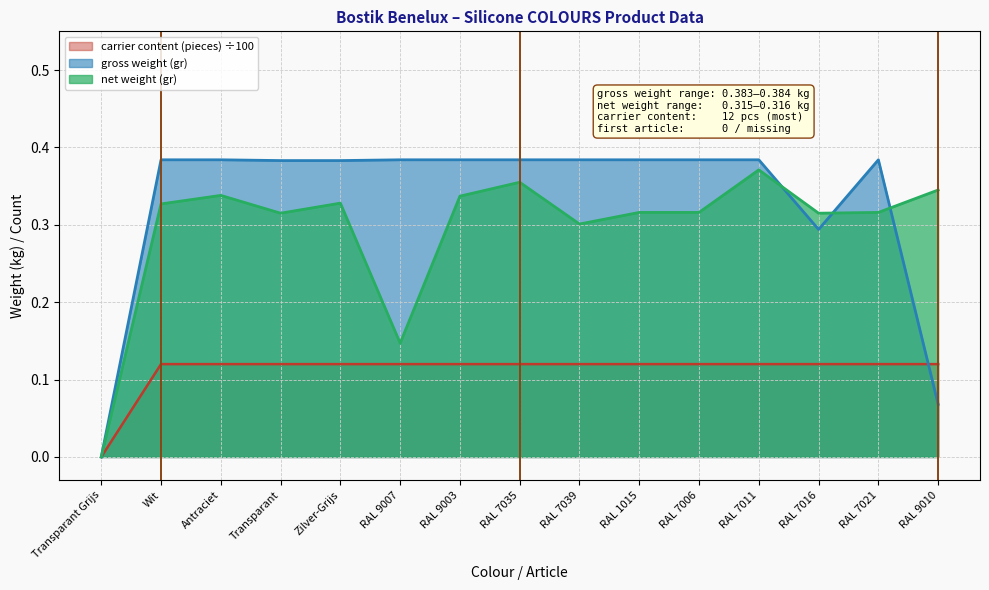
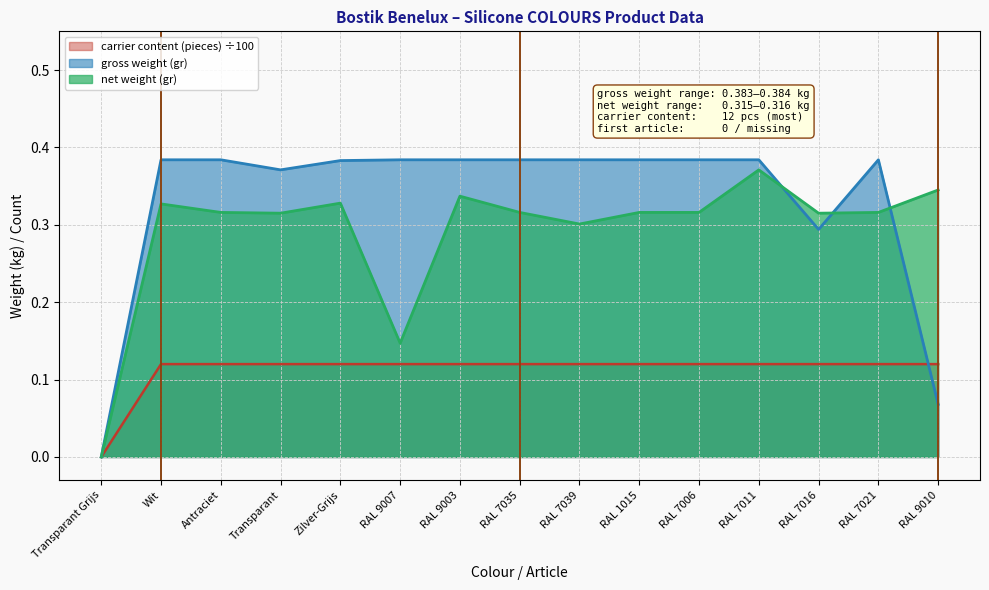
net weight (gr), Antraciet: 0.34 -> 0.32
gross weight (gr), Transparant: 0.38 -> 0.37
net weight (gr), RAL 7035: 0.36 -> 0.32
